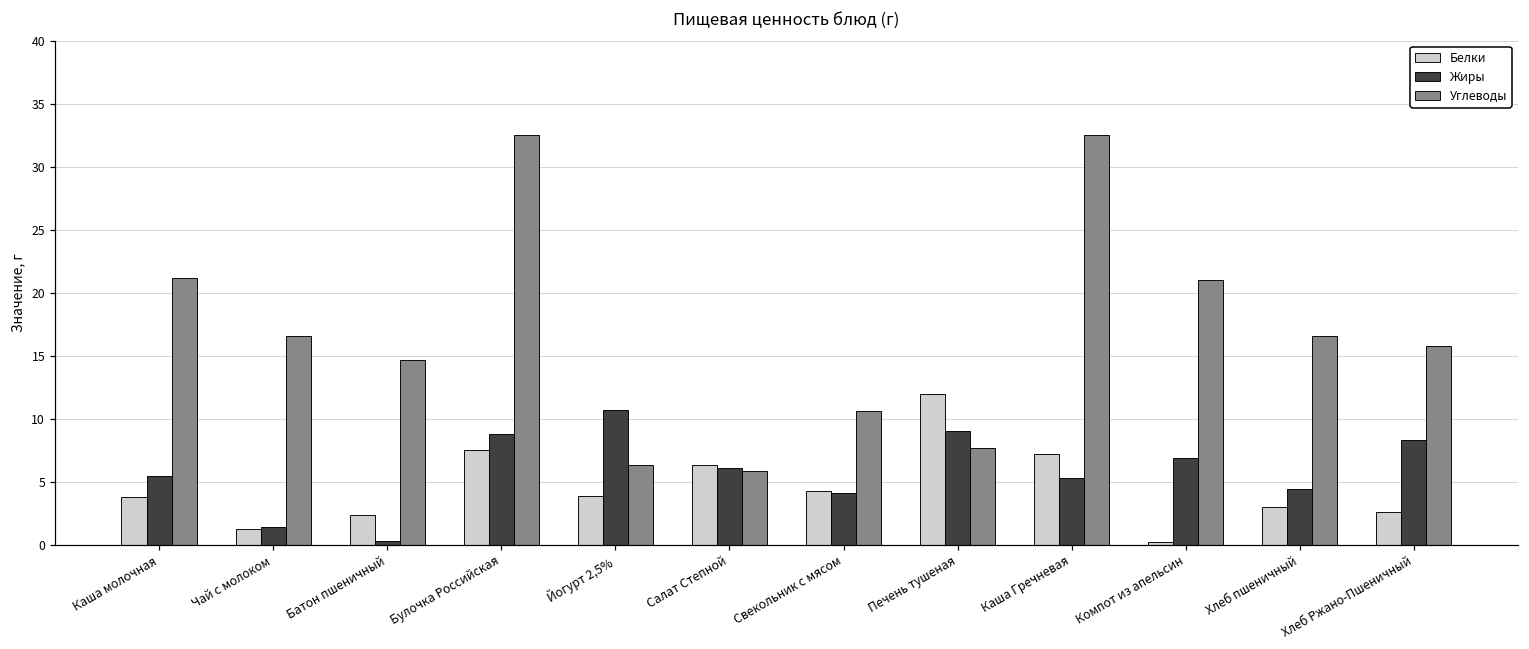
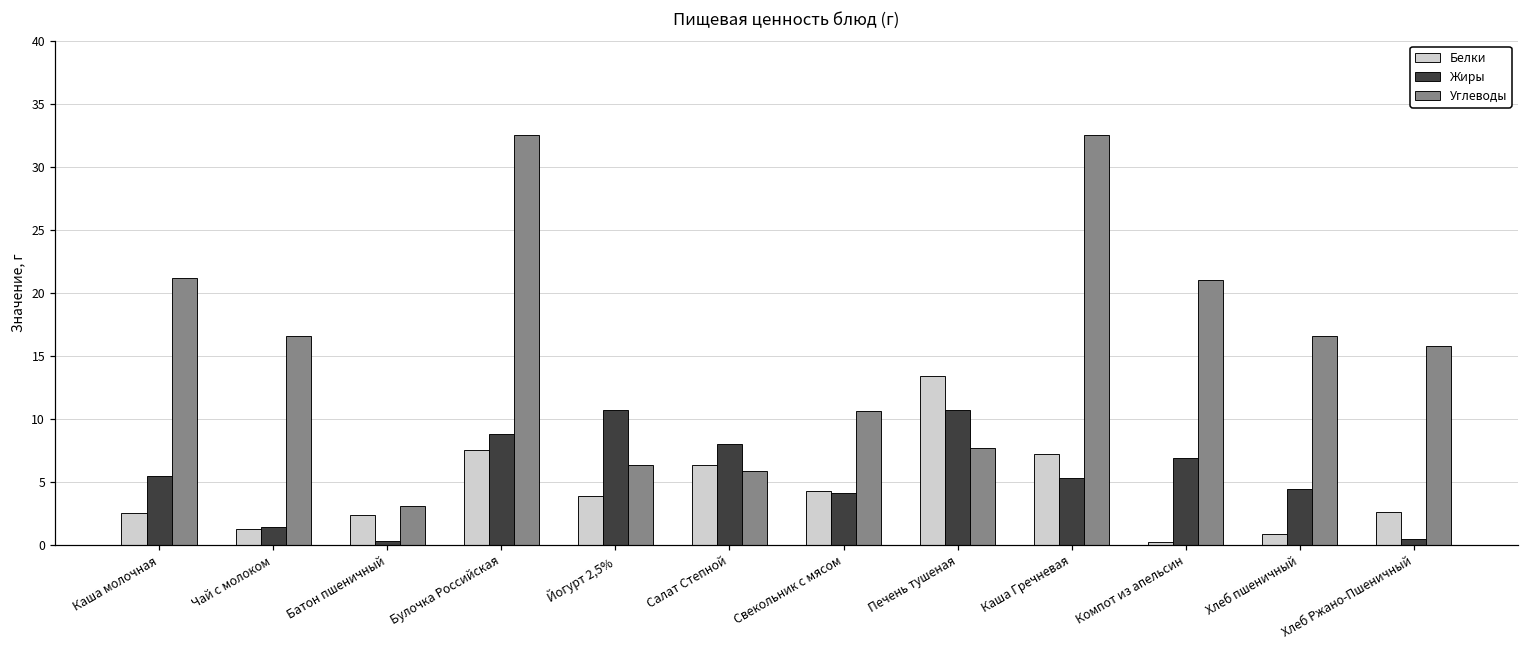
Белки, Каша молочная: 3.8 -> 2.5
Углеводы, Батон пшеничный: 14.7 -> 3.1
Жиры, Салат Степной: 6.1 -> 8.0
Белки, Печень тушеная: 12.0 -> 13.4
Жиры, Печень тушеная: 9.0 -> 10.7
Белки, Хлеб пшеничный: 3.0 -> 0.9
Жиры, Хлеб Ржано-Пшеничный: 8.3 -> 0.5
